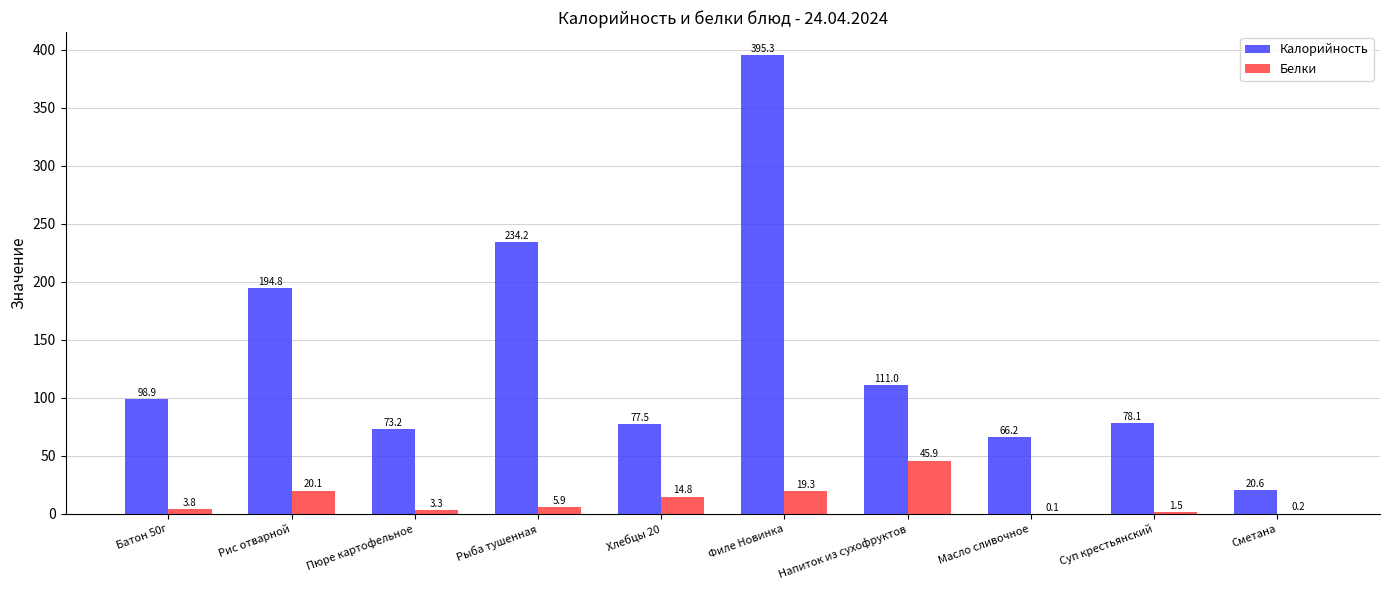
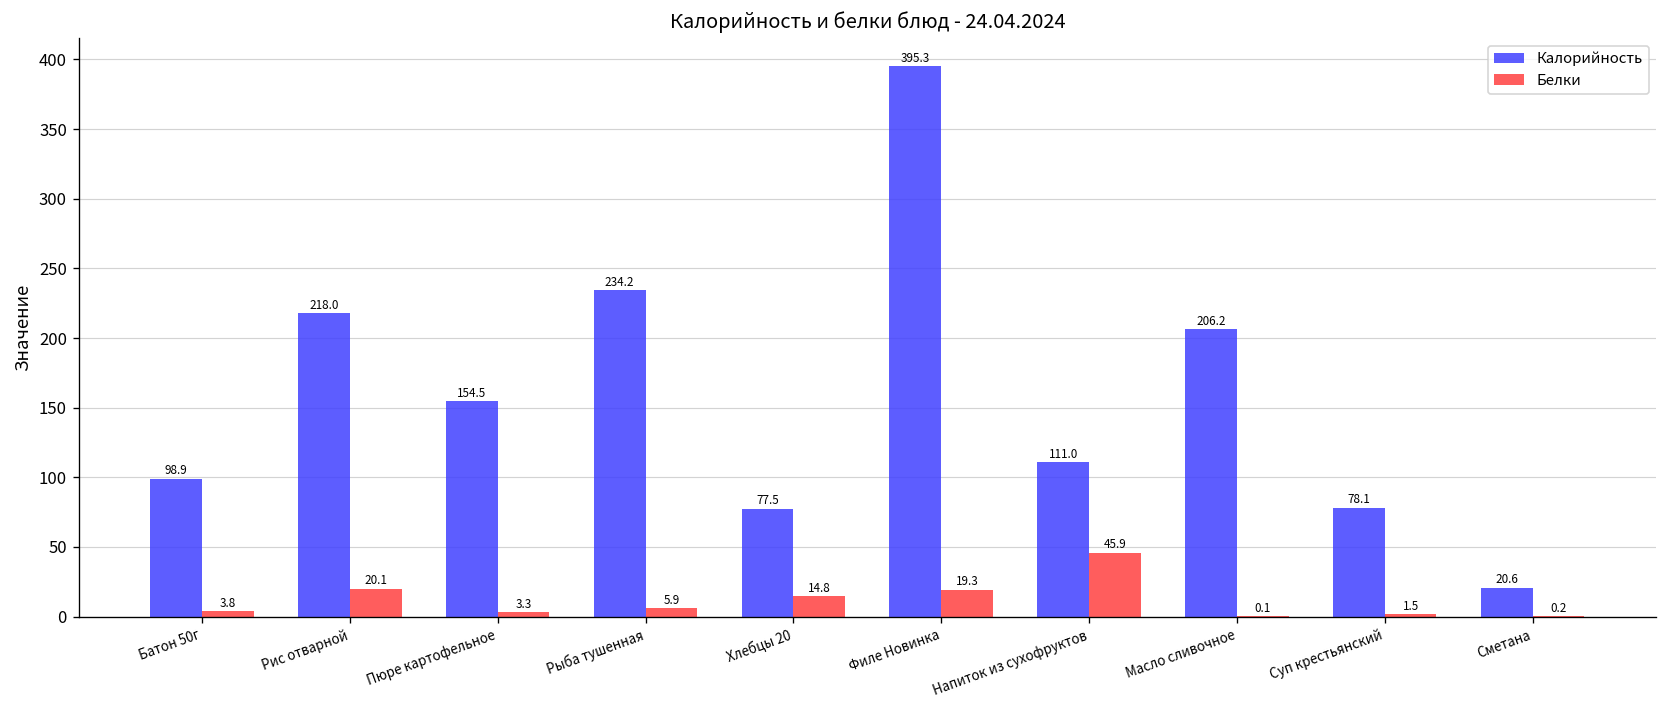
Калорийность, Рис отварной: 194.8 -> 218.0
Калорийность, Пюре картофельное: 73.2 -> 154.5
Калорийность, Масло сливочное: 66.2 -> 206.2
